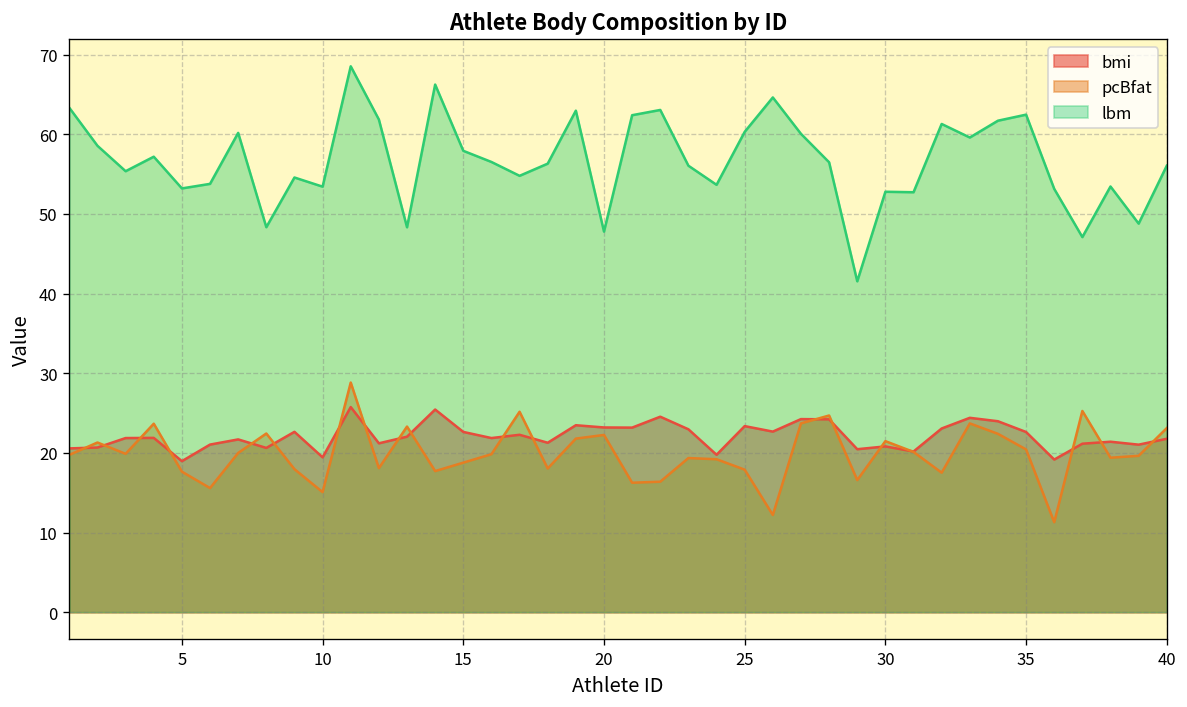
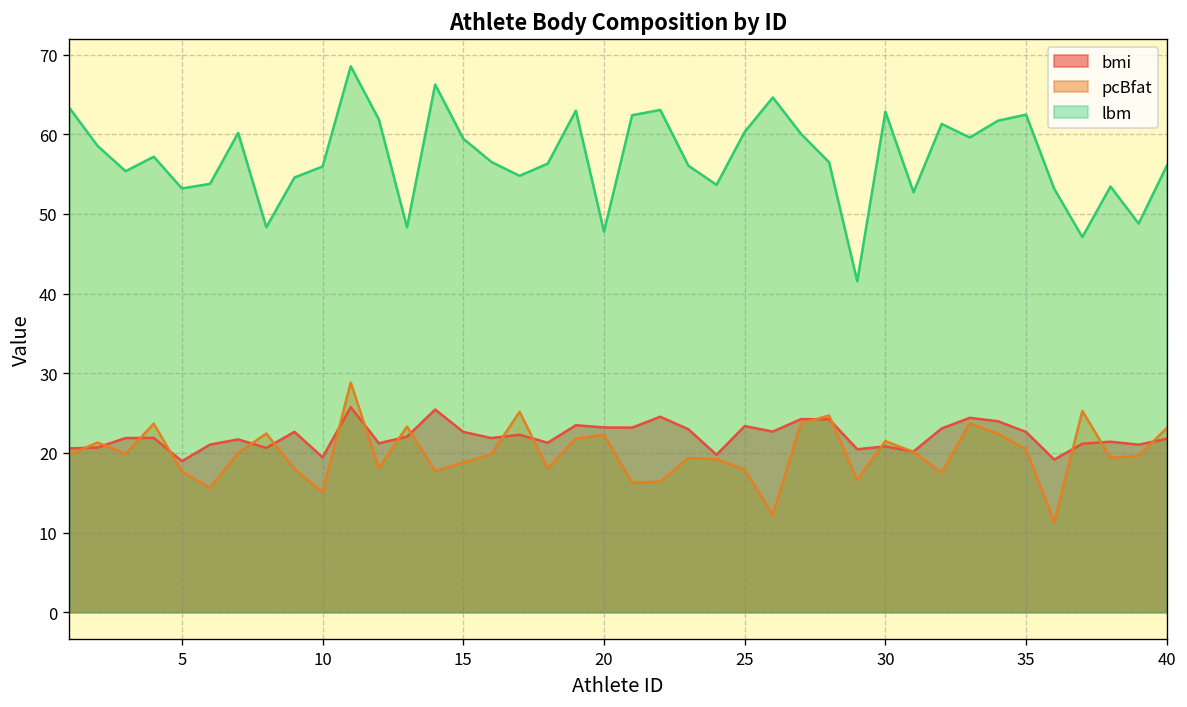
lbm, 10: 53 -> 56
lbm, 15: 58 -> 59
lbm, 30: 53 -> 63
